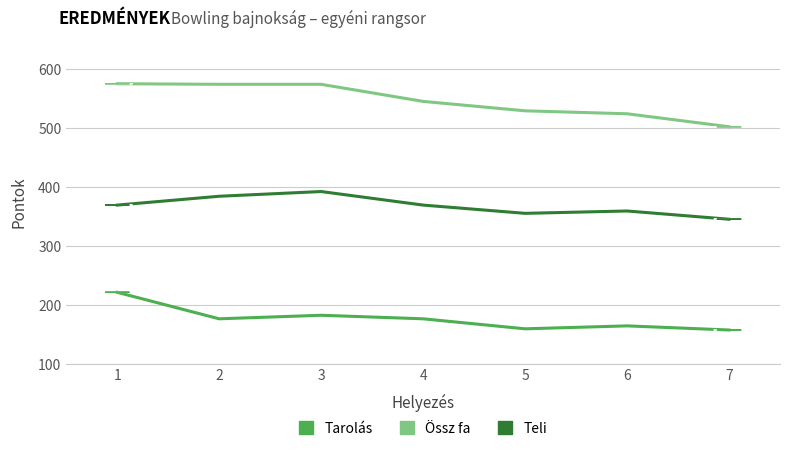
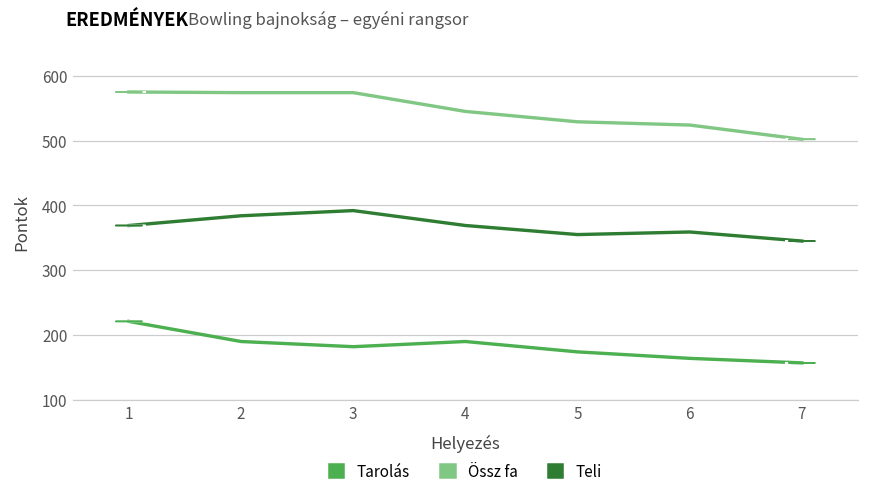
Tarolás, 2: 180 -> 190
Tarolás, 4: 180 -> 190
Tarolás, 5: 160 -> 170
